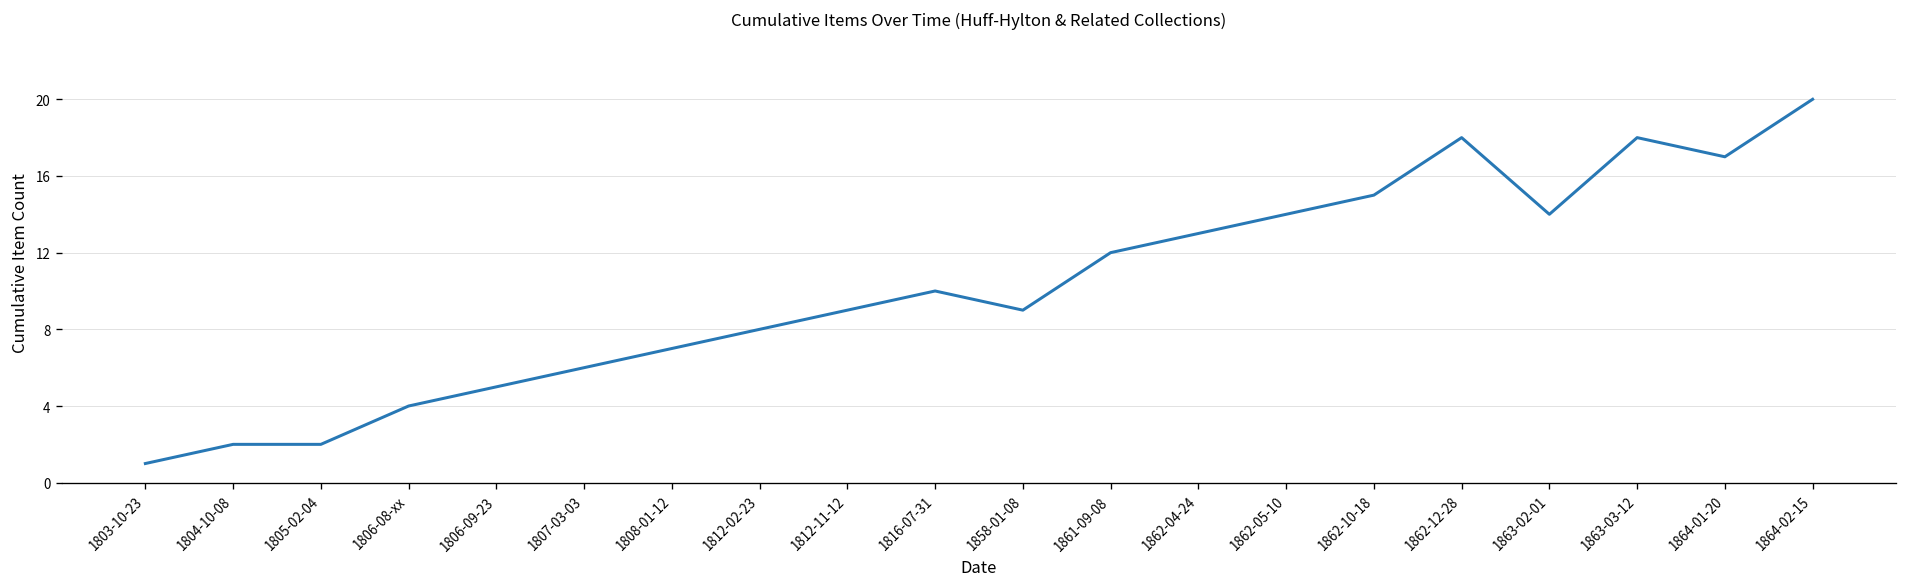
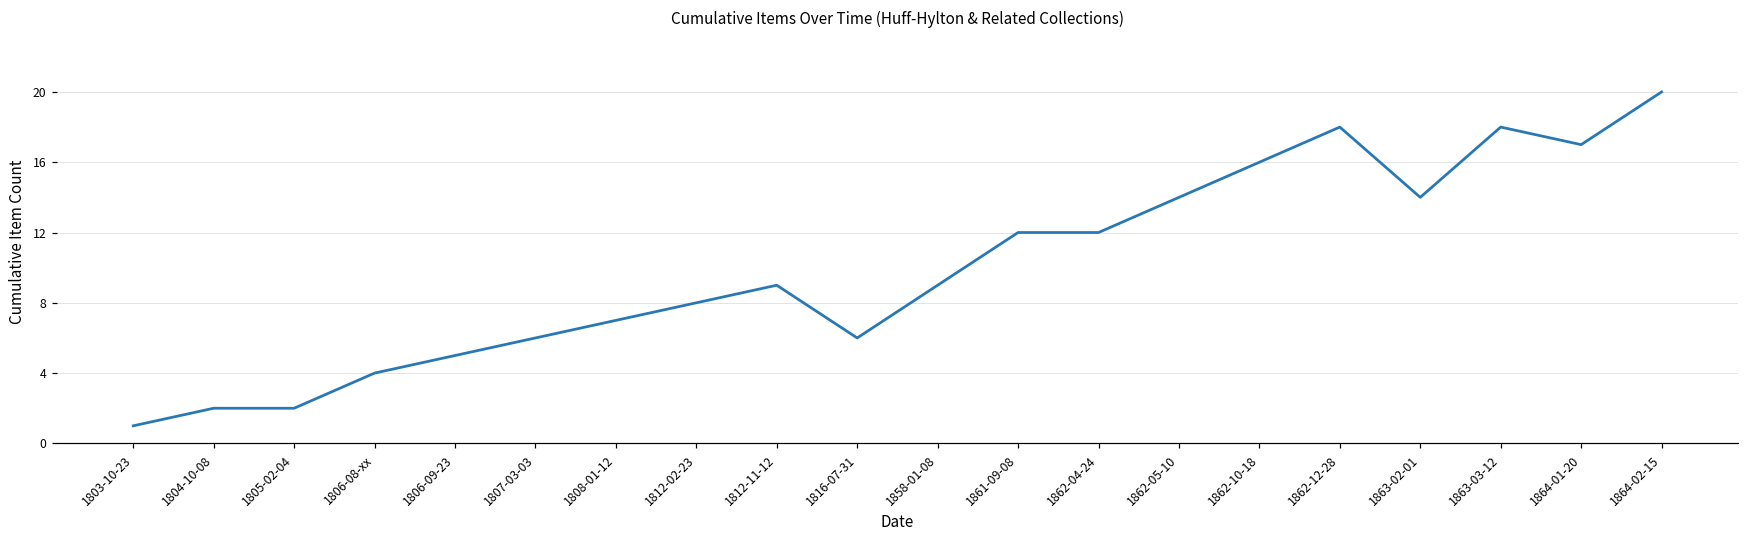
1816-07-31: 10 -> 6
1862-04-24: 13 -> 12
1862-10-18: 15 -> 16
